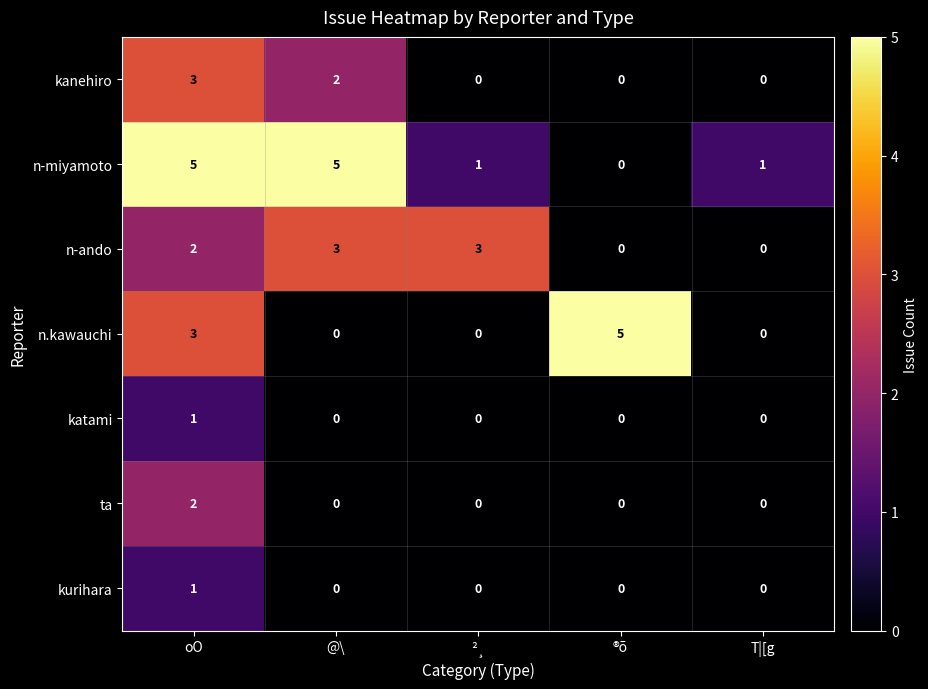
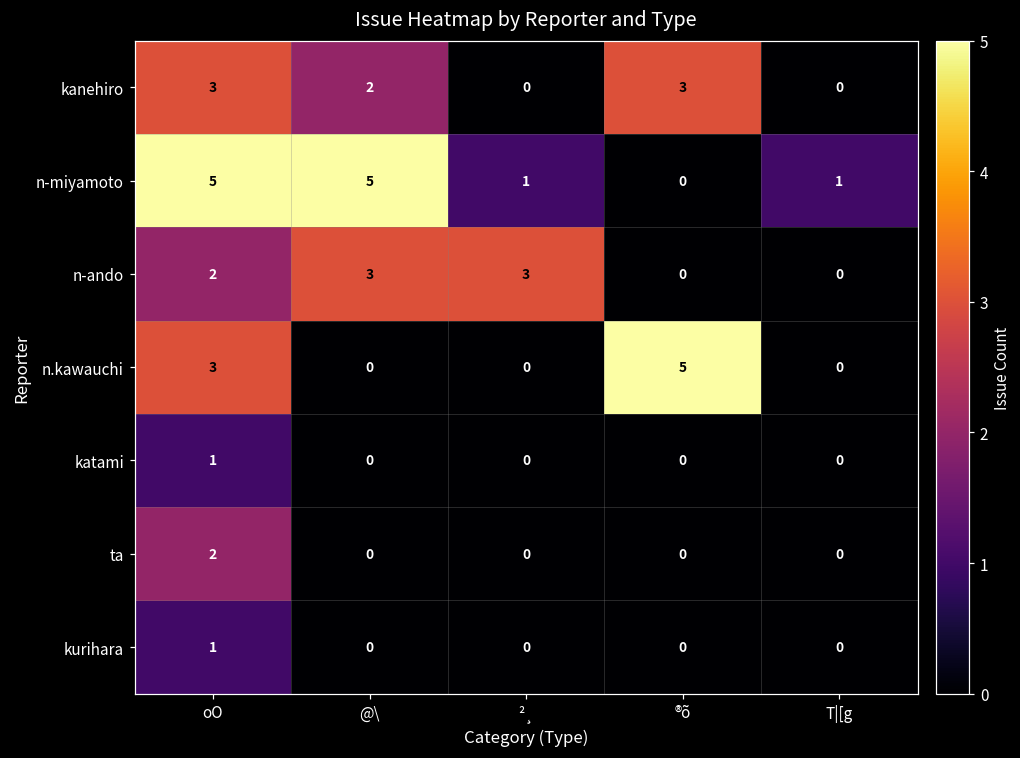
kanehiro, ®õ: 0 -> 3
